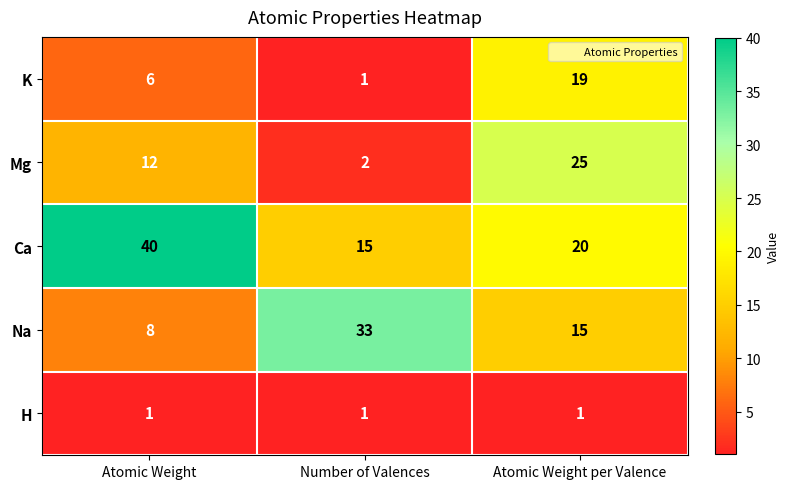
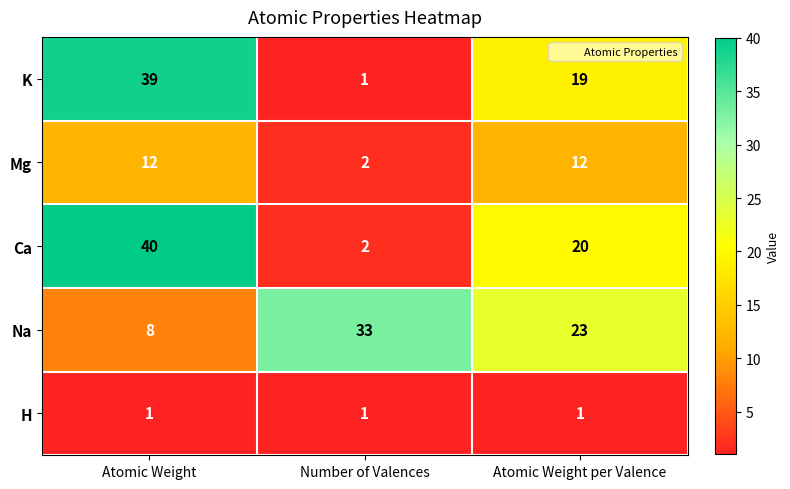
K, Atomic Weight: 6 -> 39
Mg, Atomic Weight per Valence: 25 -> 12
Ca, Number of Valences: 15 -> 2
Na, Atomic Weight per Valence: 15 -> 23
